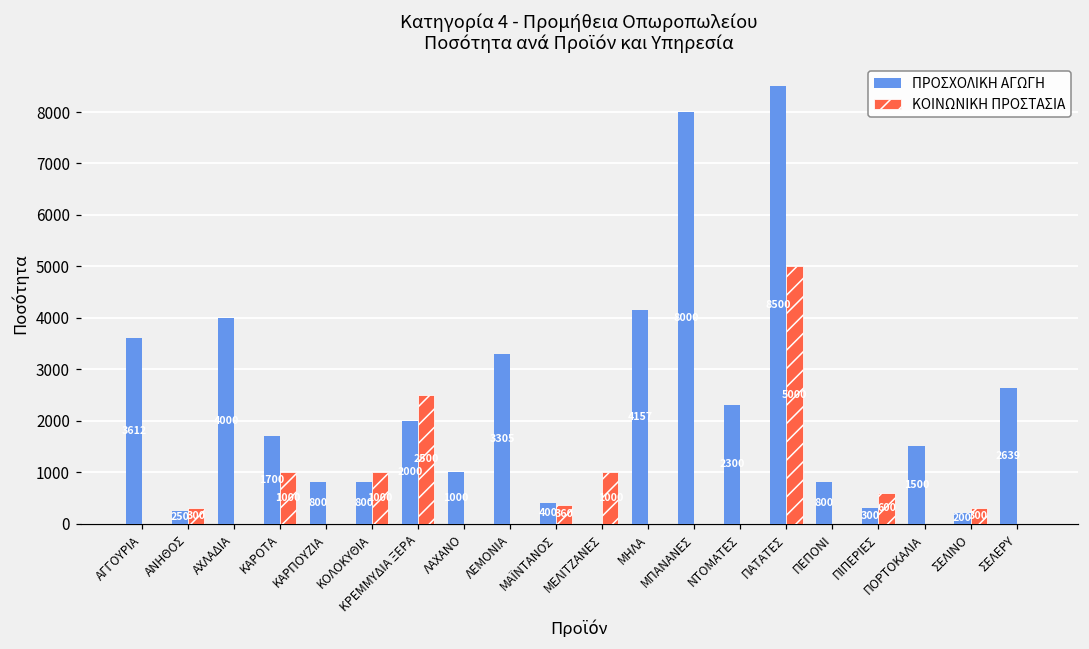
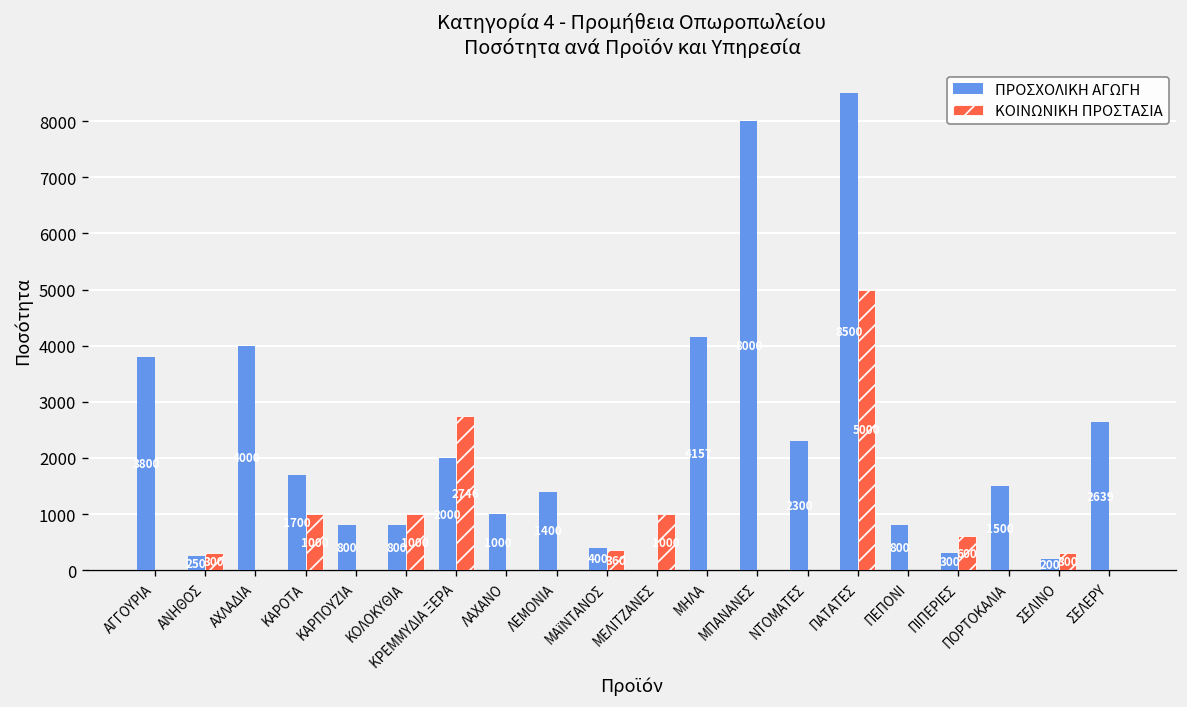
ΠΡΟΣΧΟΛΙΚΗ ΑΓΩΓΗ, ΑΓΓΟΥΡΙΑ: 3600 -> 3800
ΚΟΙΝΩΝΙΚΗ ΠΡΟΣΤΑΣΙΑ, ΚΡΕΜΜΥΔΙΑ ΞΕΡΑ: 2500 -> 2746
ΠΡΟΣΧΟΛΙΚΗ ΑΓΩΓΗ, ΛΕΜΟΝΙΑ: 3305 -> 1400
